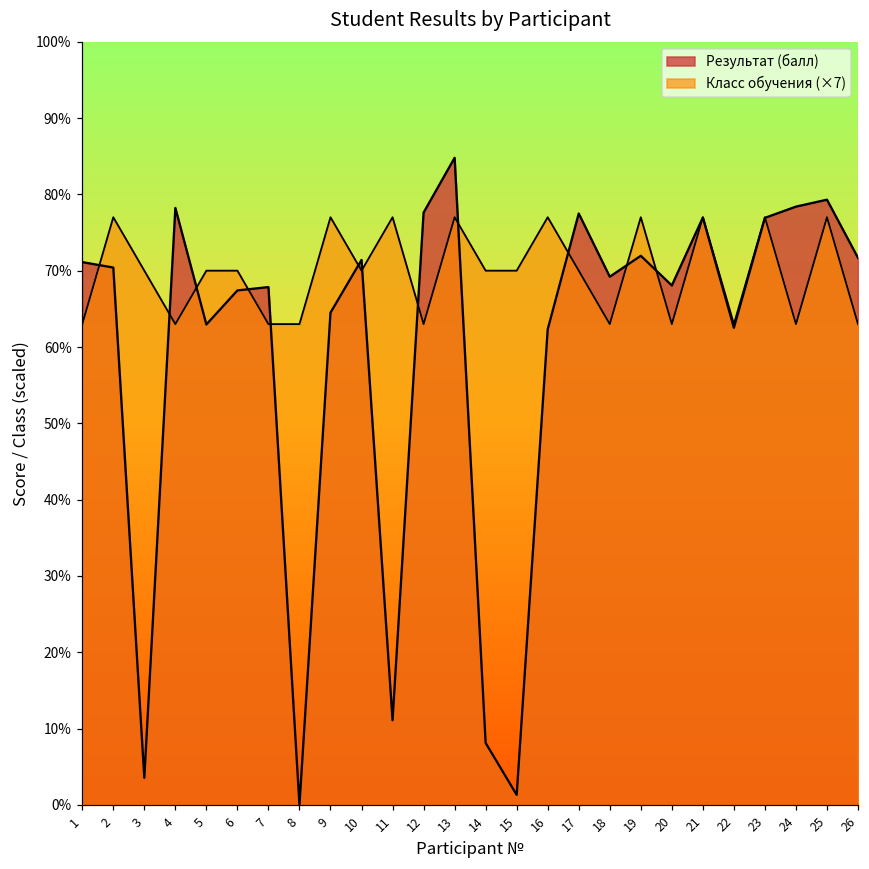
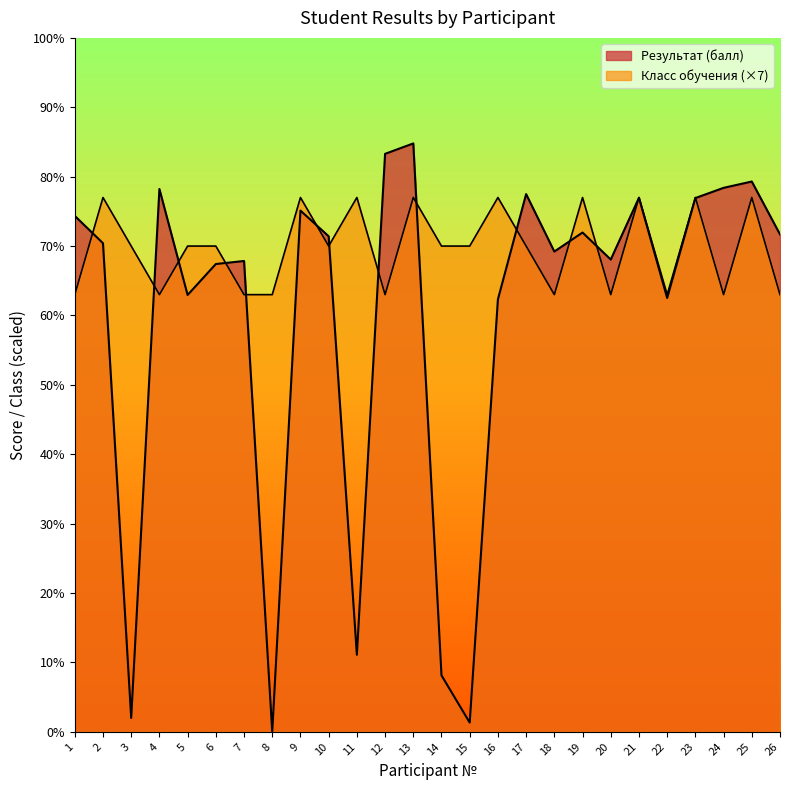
Результат (балл), 1: 71% -> 74%
Результат (балл), 3: 4% -> 2%
Результат (балл), 9: 65% -> 75%
Результат (балл), 12: 78% -> 83%
